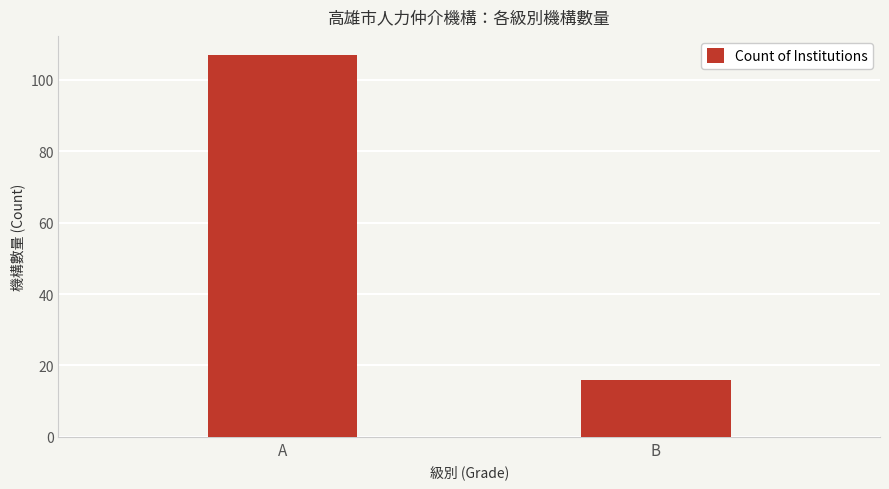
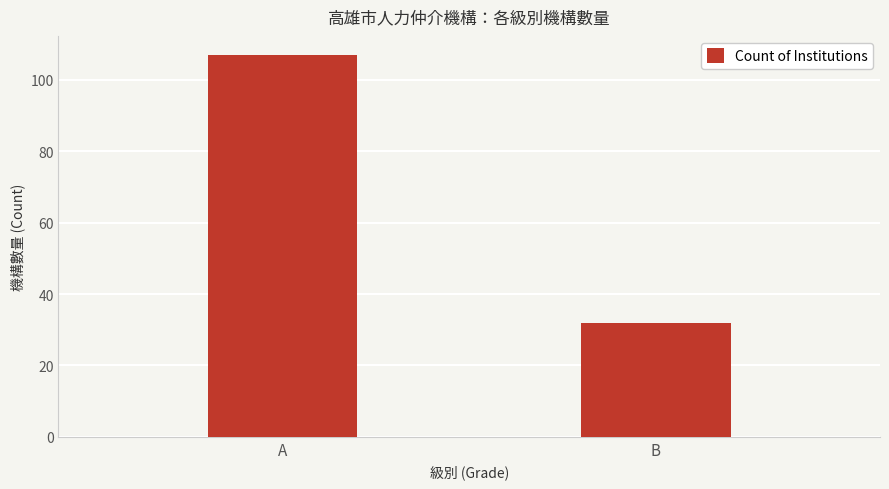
B: 16 -> 32
